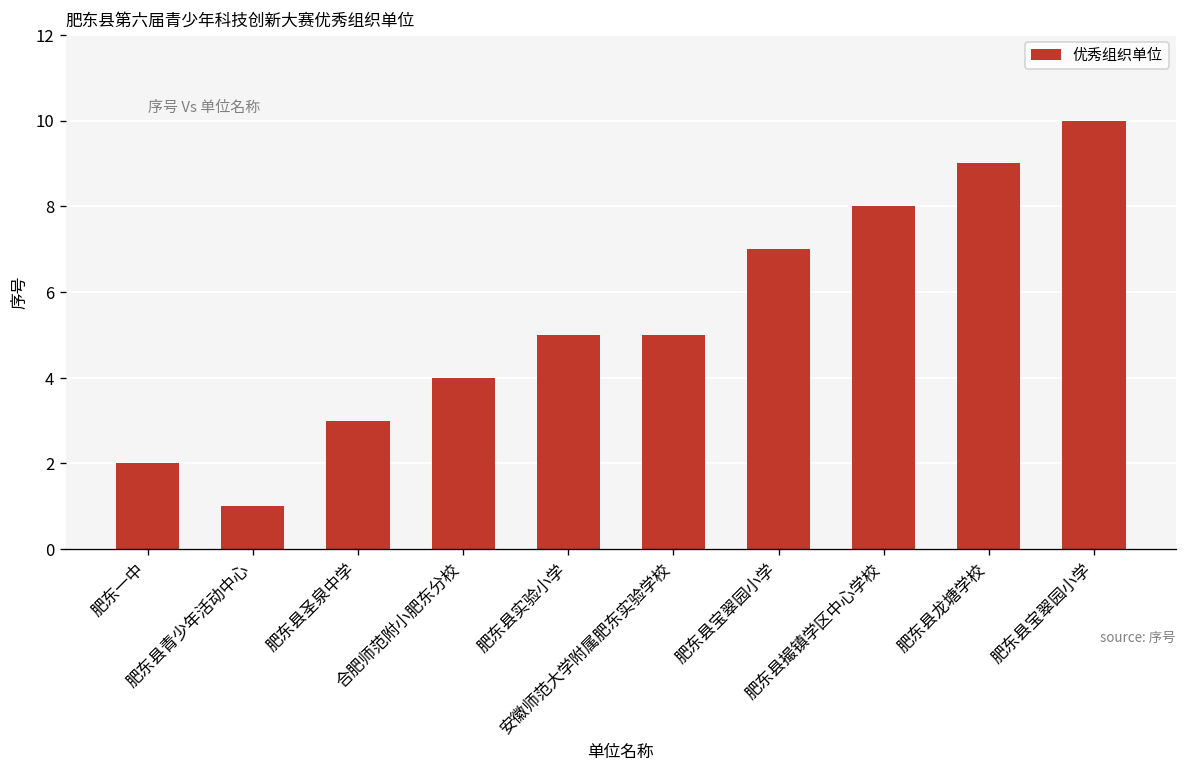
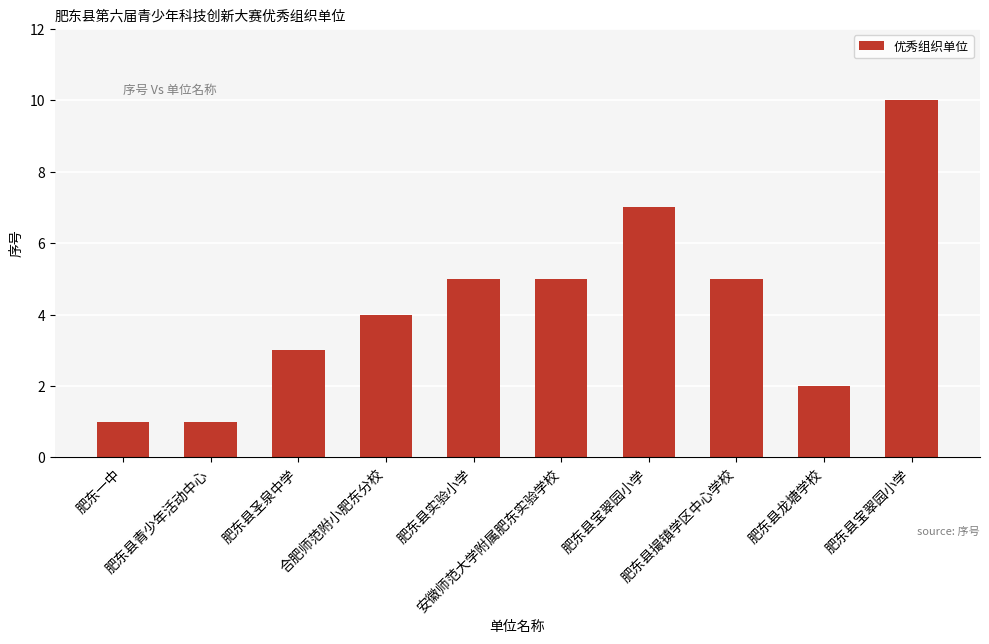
肥东一中: 2 -> 1
肥东县撮镇学区中心学校: 8 -> 5
肥东县龙塘学校: 9 -> 2
